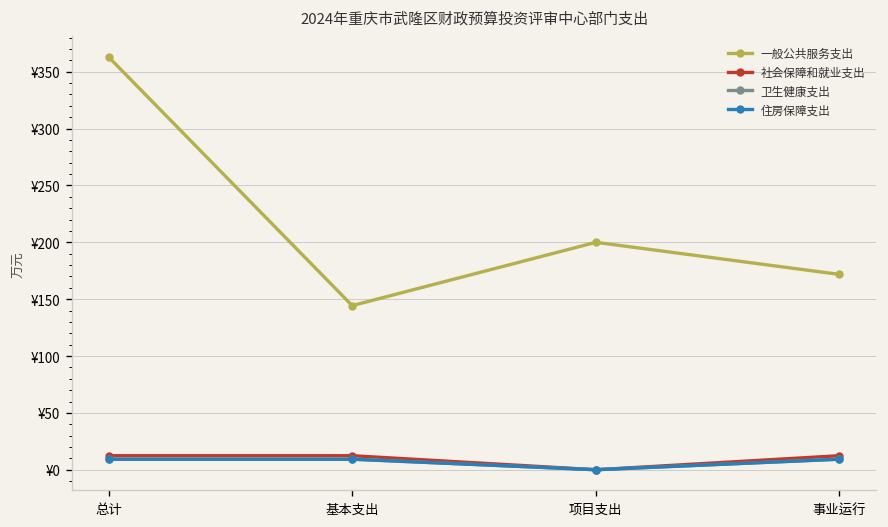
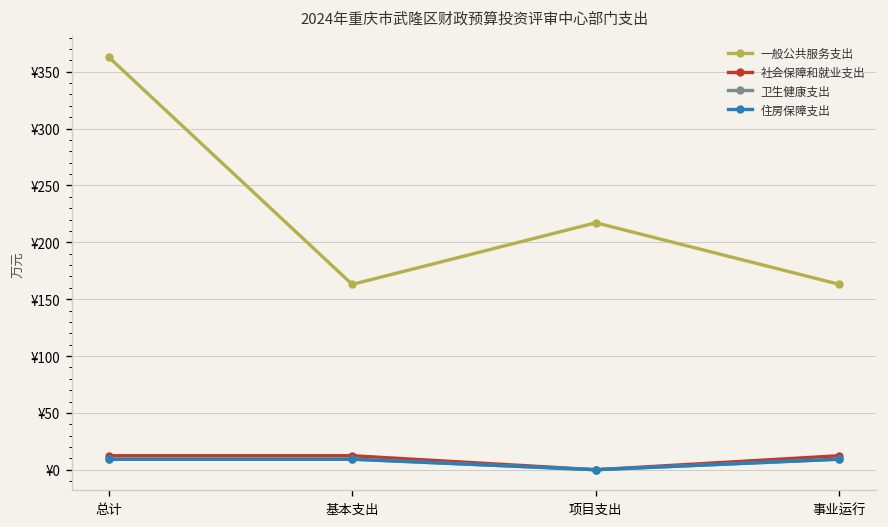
一般公共服务支出, 基本支出: ¥140 -> ¥160
一般公共服务支出, 项目支出: ¥200 -> ¥220
一般公共服务支出, 事业运行: ¥170 -> ¥160
